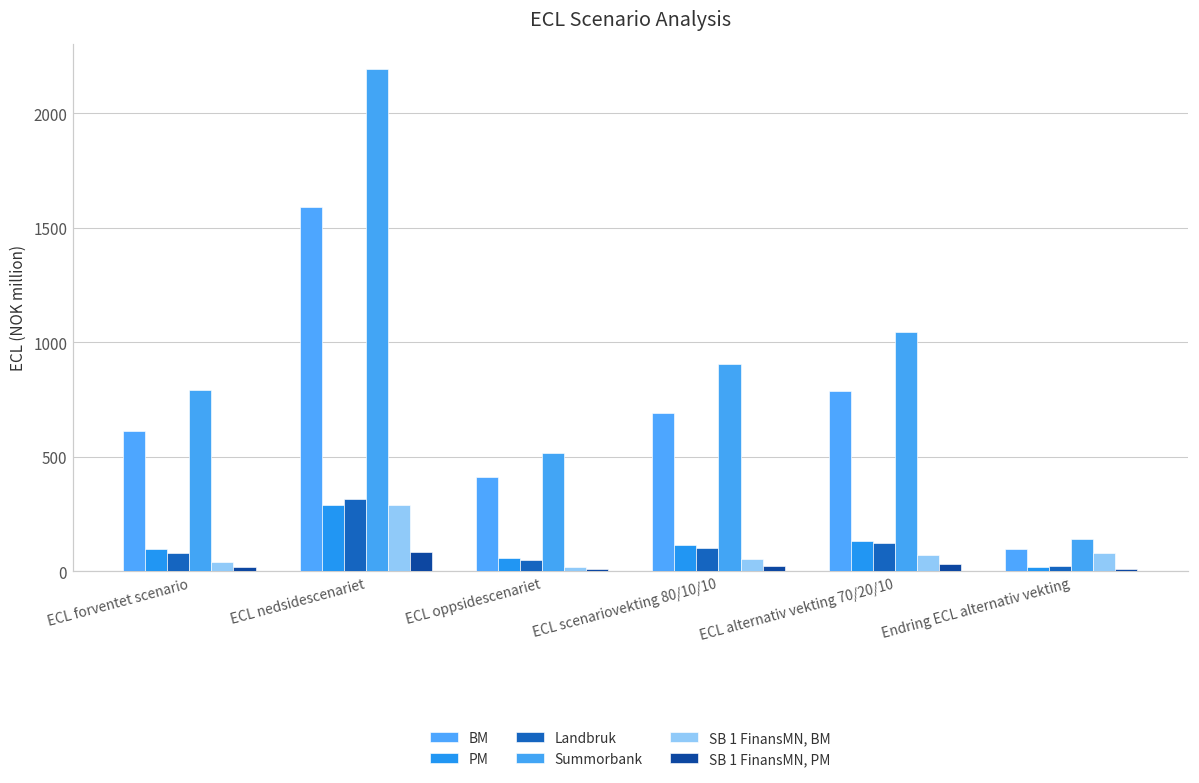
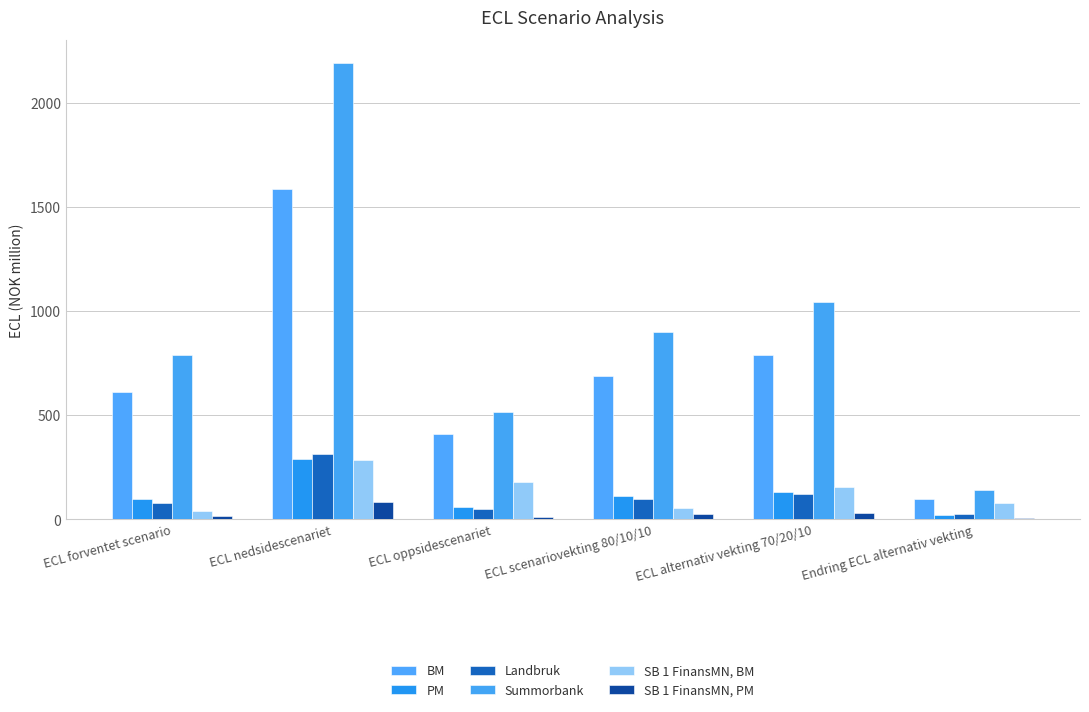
SB 1 FinansMN, BM, ECL oppsidescenariet: 20 -> 180
SB 1 FinansMN, BM, ECL alternativ vekting 70/20/10: 70 -> 160
